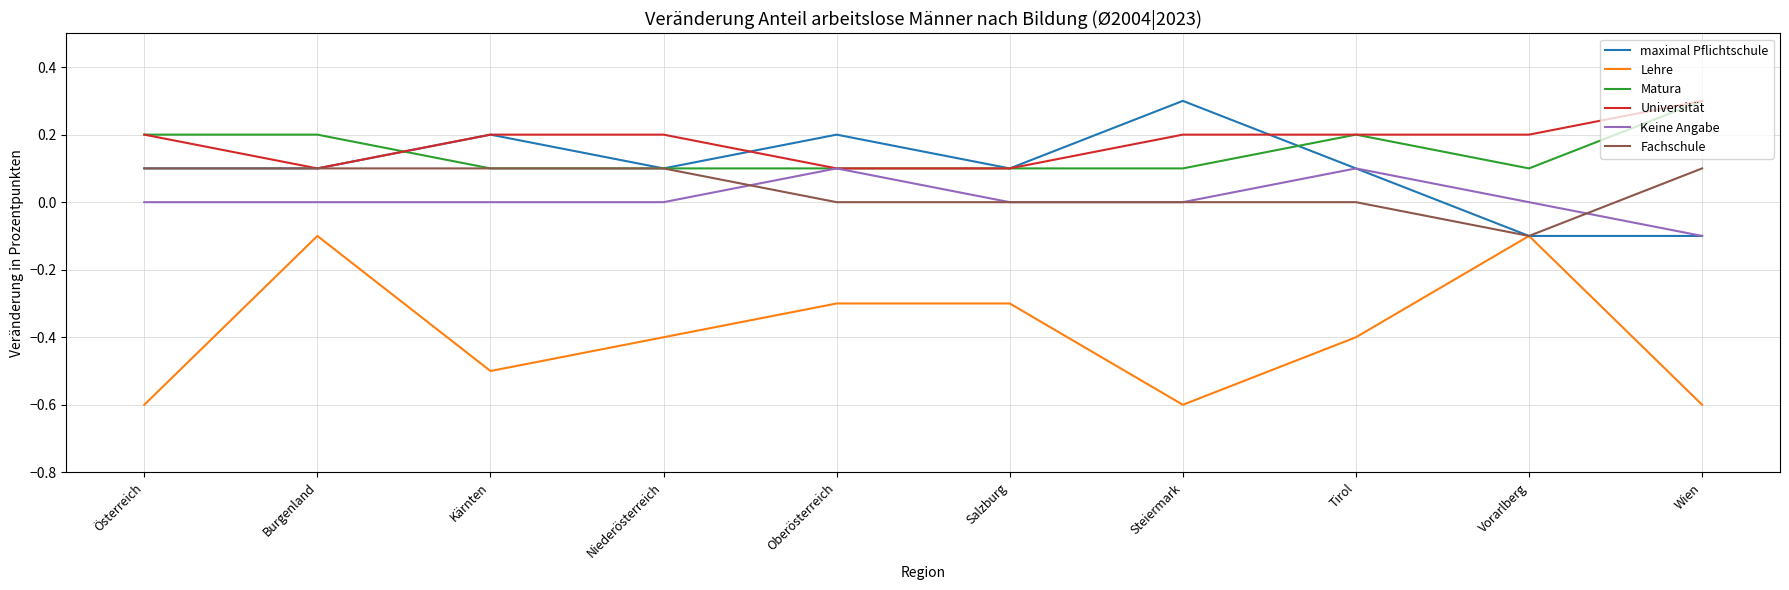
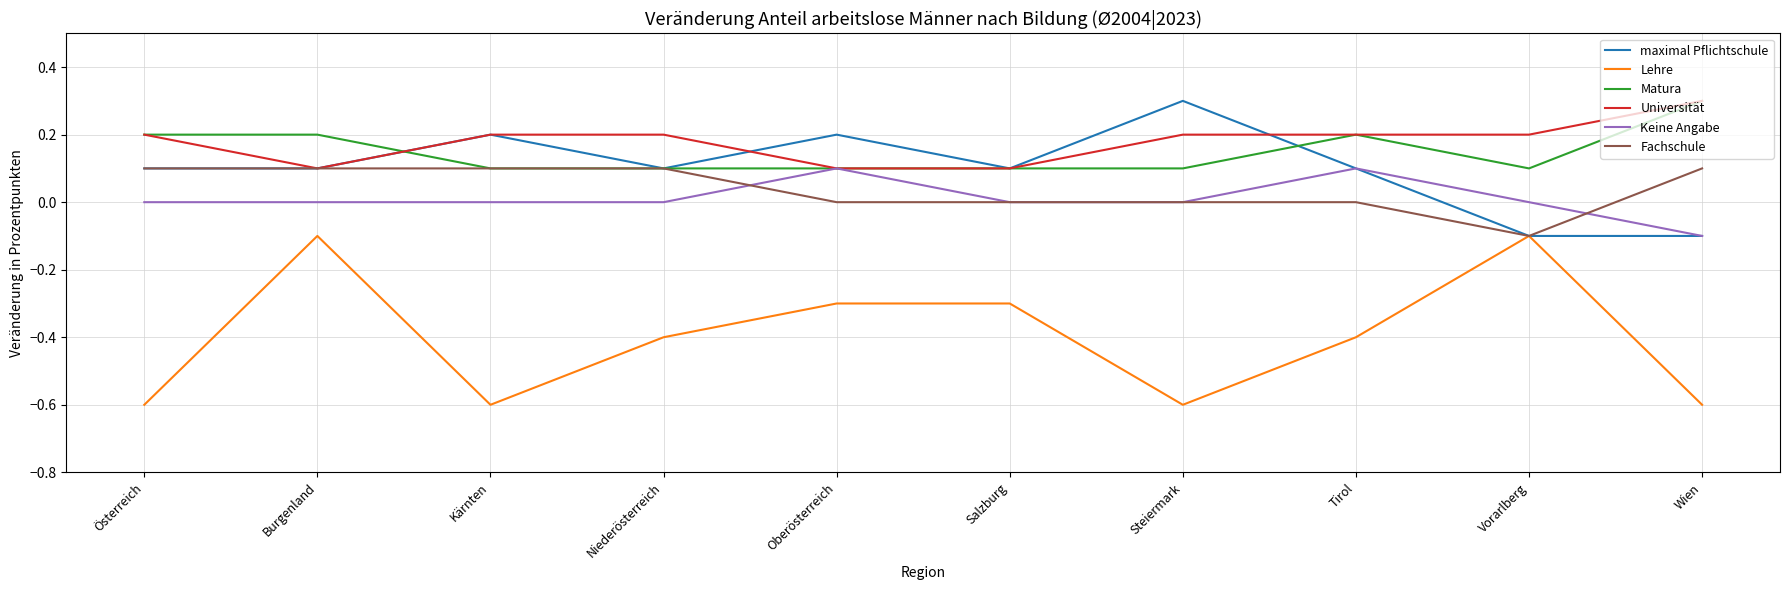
Lehre, Kärnten: -0.5 -> -0.6
